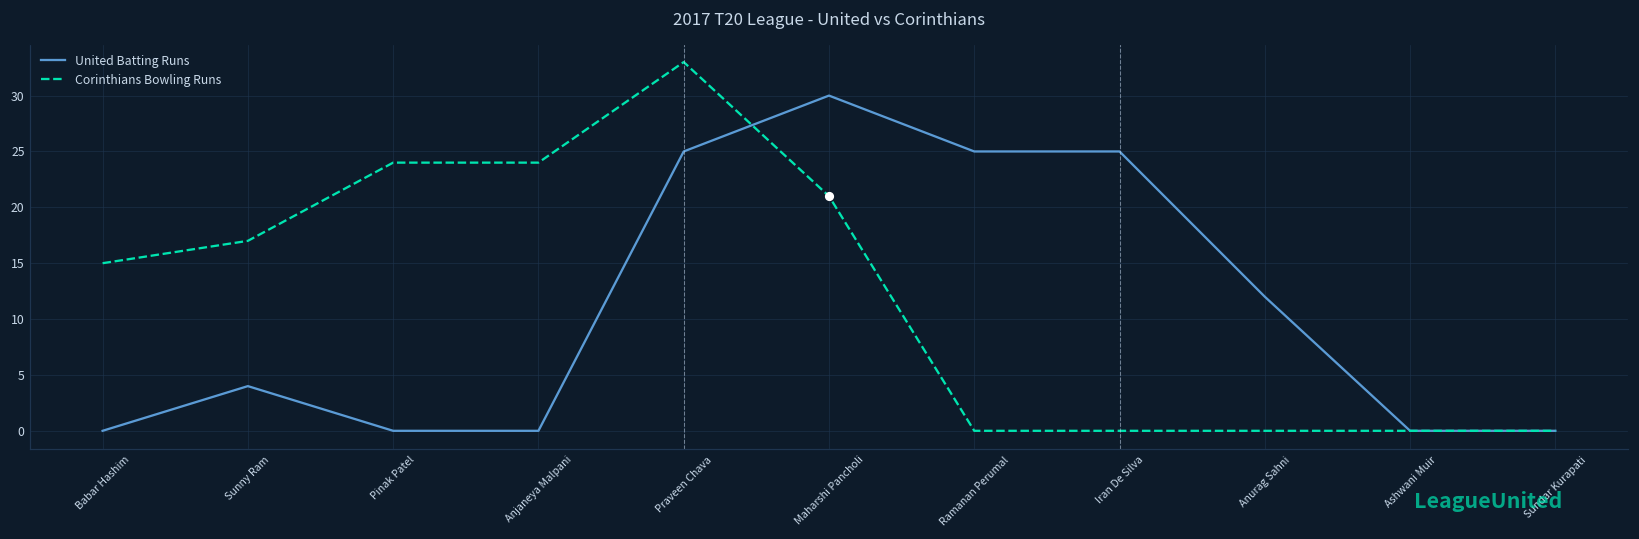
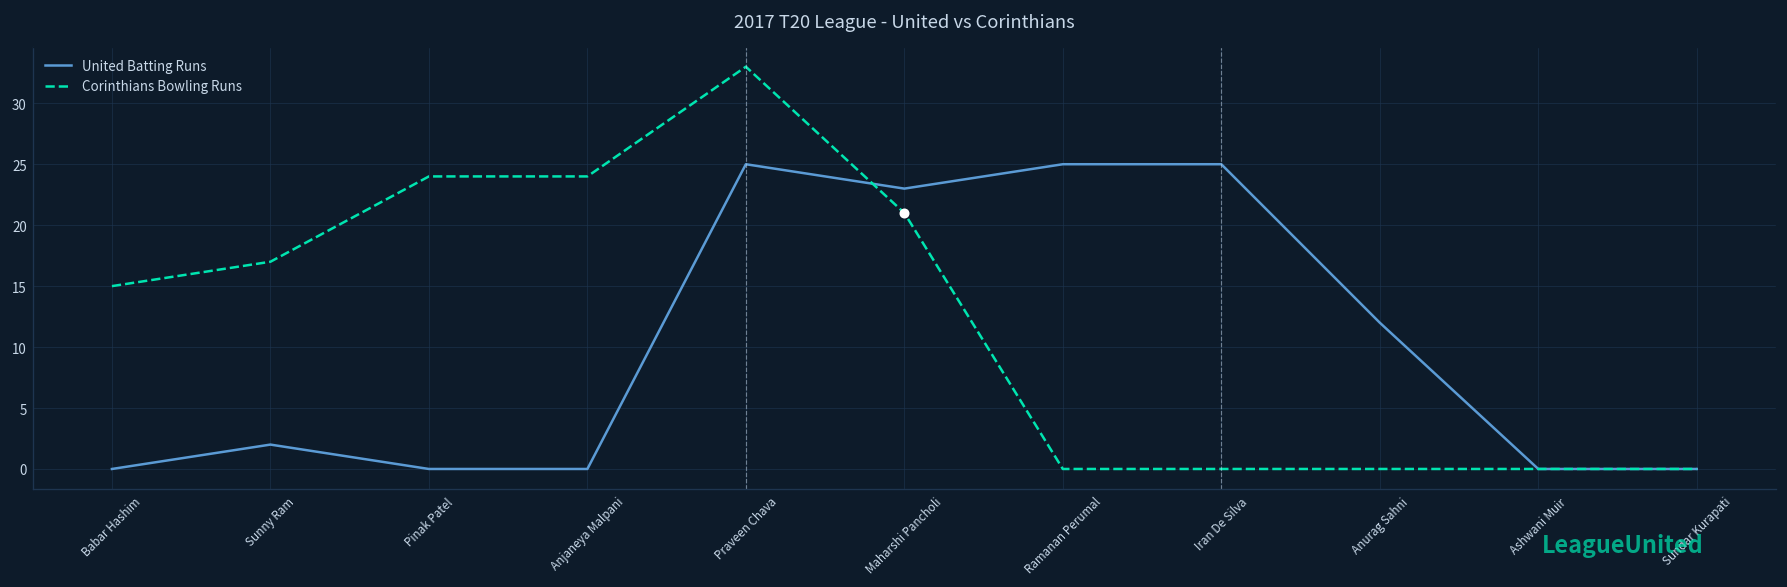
United Batting Runs, Sunny Ram: 4 -> 2
United Batting Runs, Maharshi Pancholi: 30 -> 23
